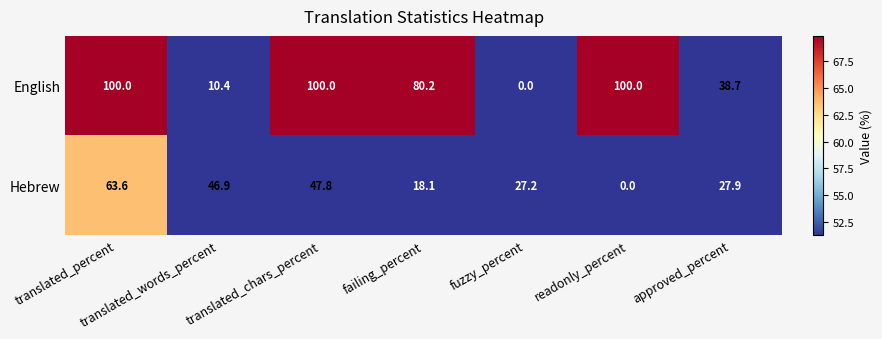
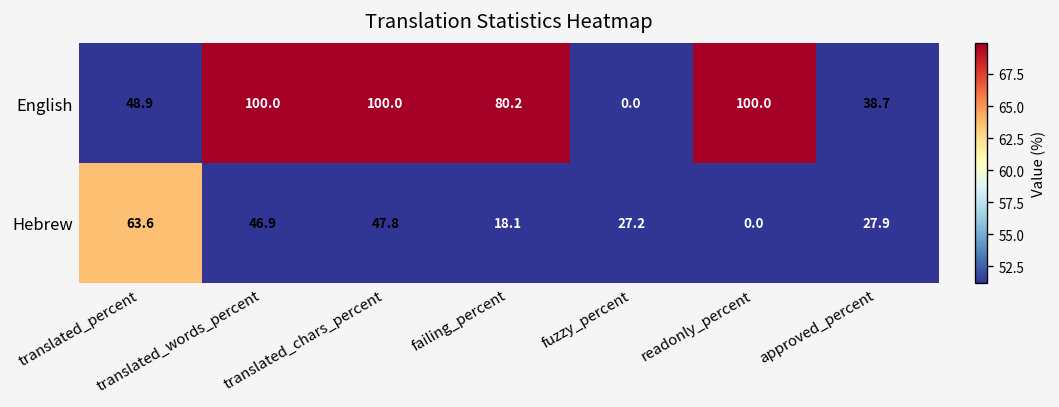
English, translated_percent: 100.0 -> 48.9
English, translated_words_percent: 10.4 -> 100.0
